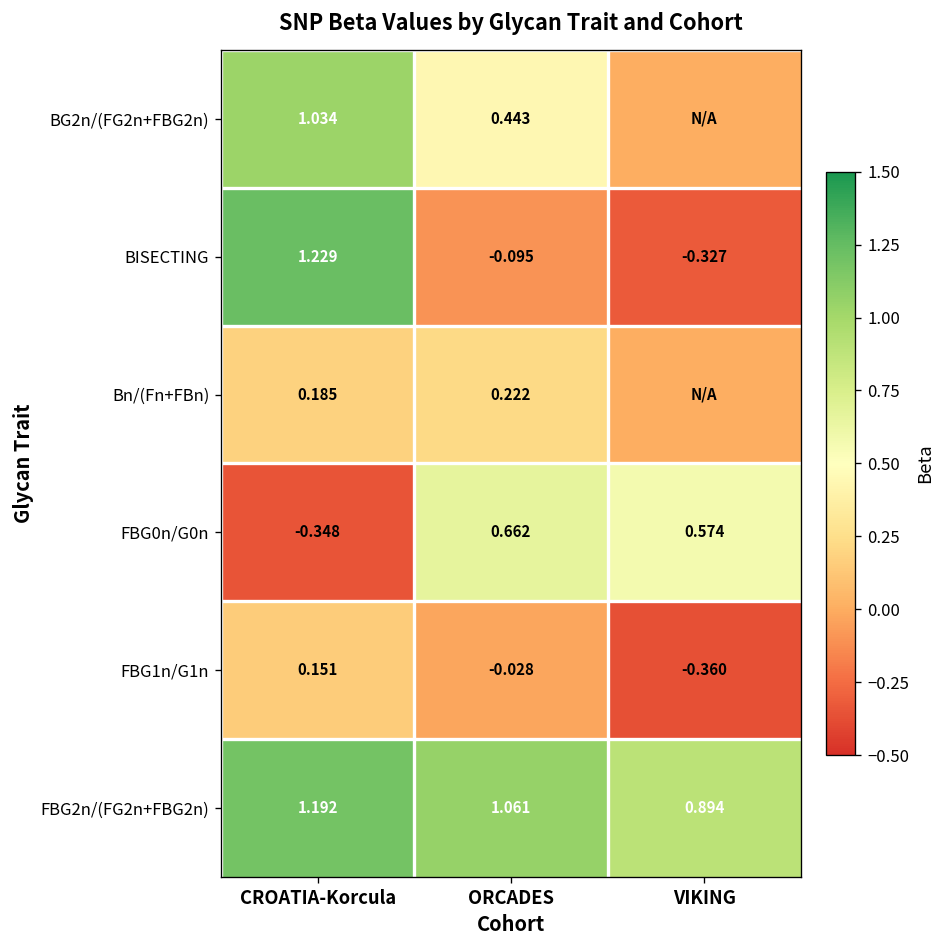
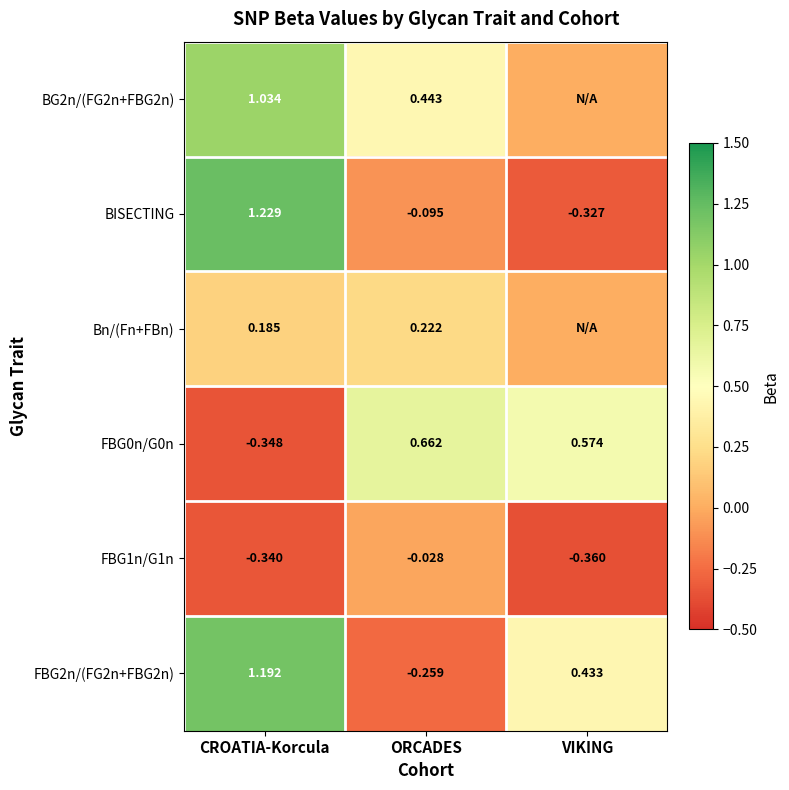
FBG1n/G1n, CROATIA-Korcula: 0.151 -> -0.340
FBG2n/(FG2n+FBG2n), ORCADES: 1.061 -> -0.259
FBG2n/(FG2n+FBG2n), VIKING: 0.894 -> 0.433
